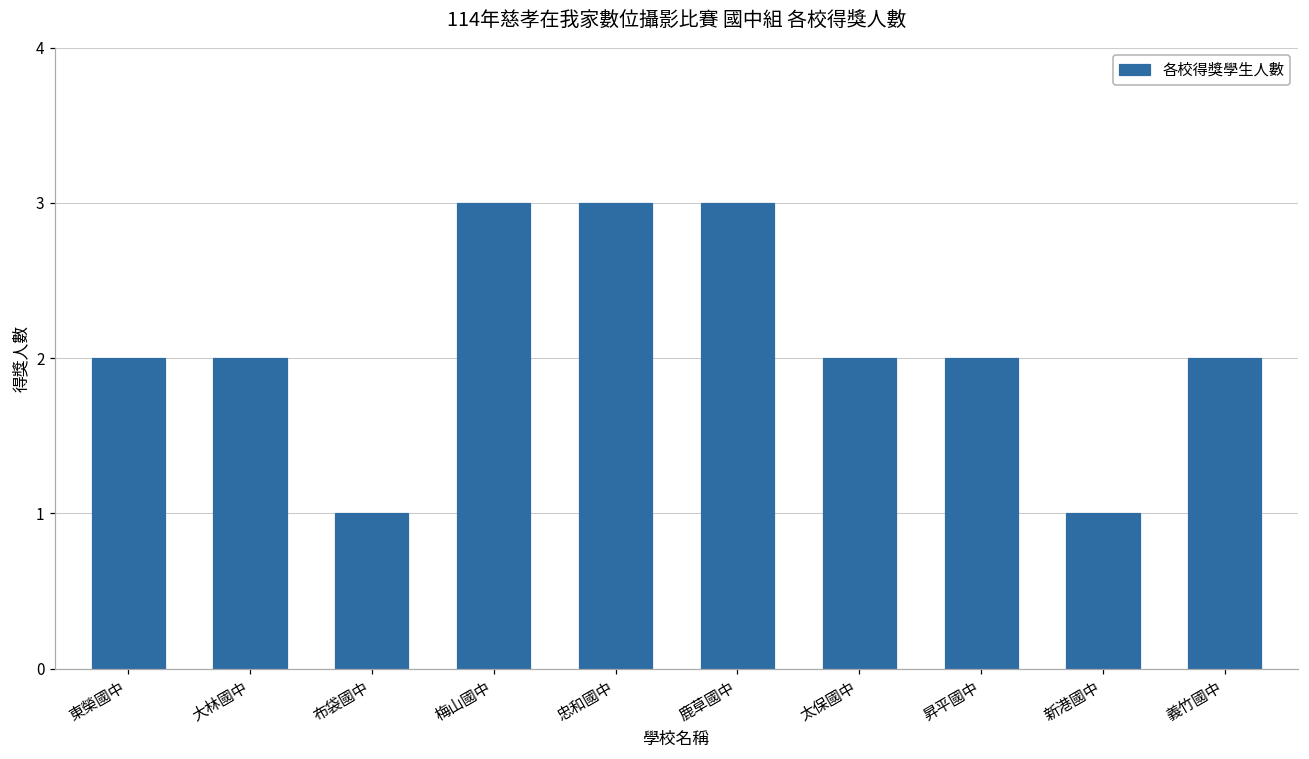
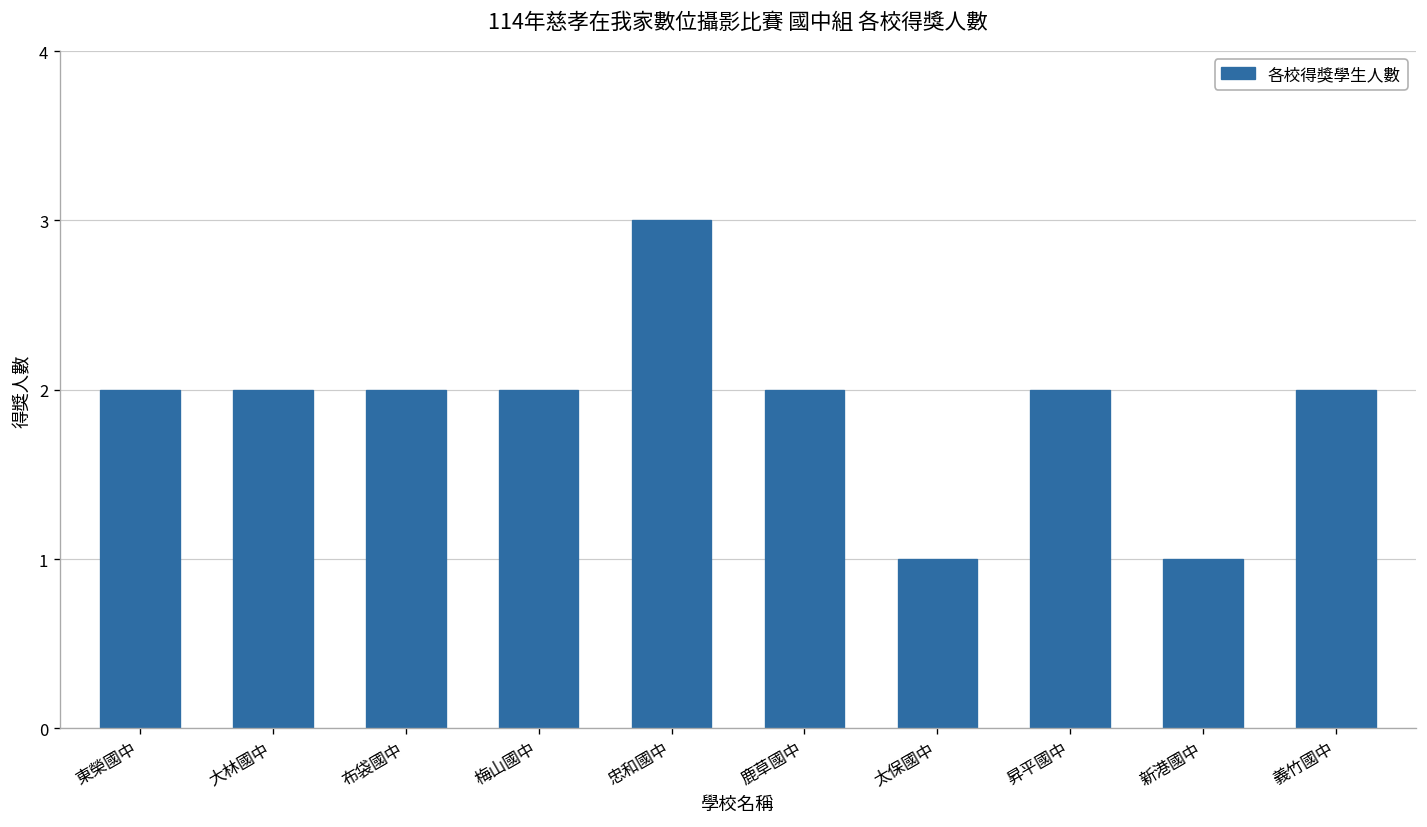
布袋國中: 1 -> 2
梅山國中: 3 -> 2
鹿草國中: 3 -> 2
太保國中: 2 -> 1
